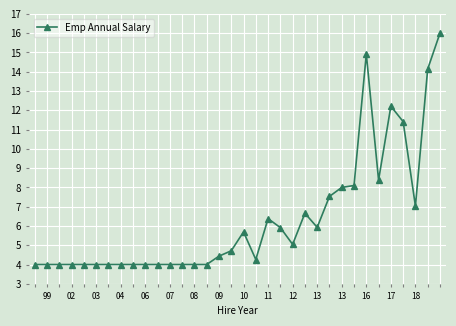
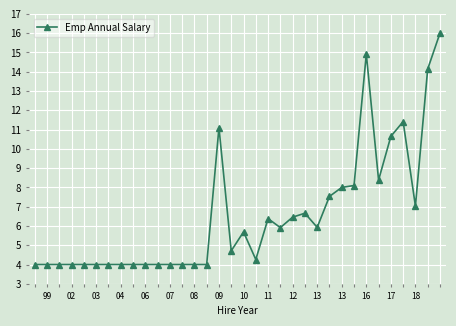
09: 4.4 -> 11.1
12: 5.0 -> 6.5
17: 12.2 -> 10.6
